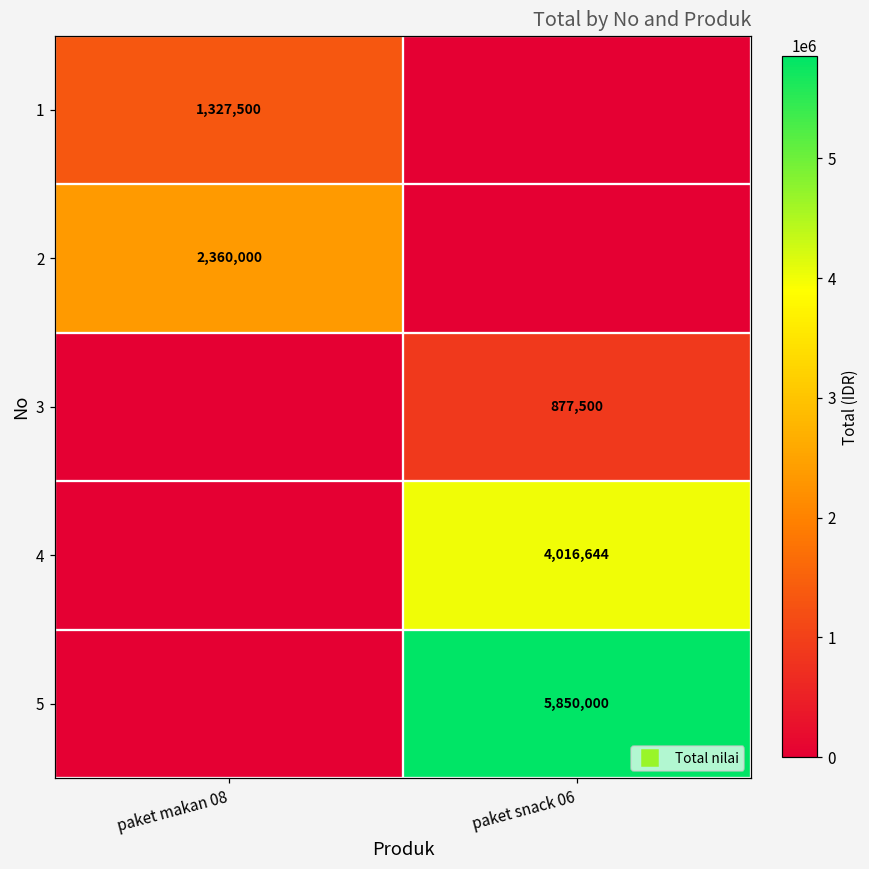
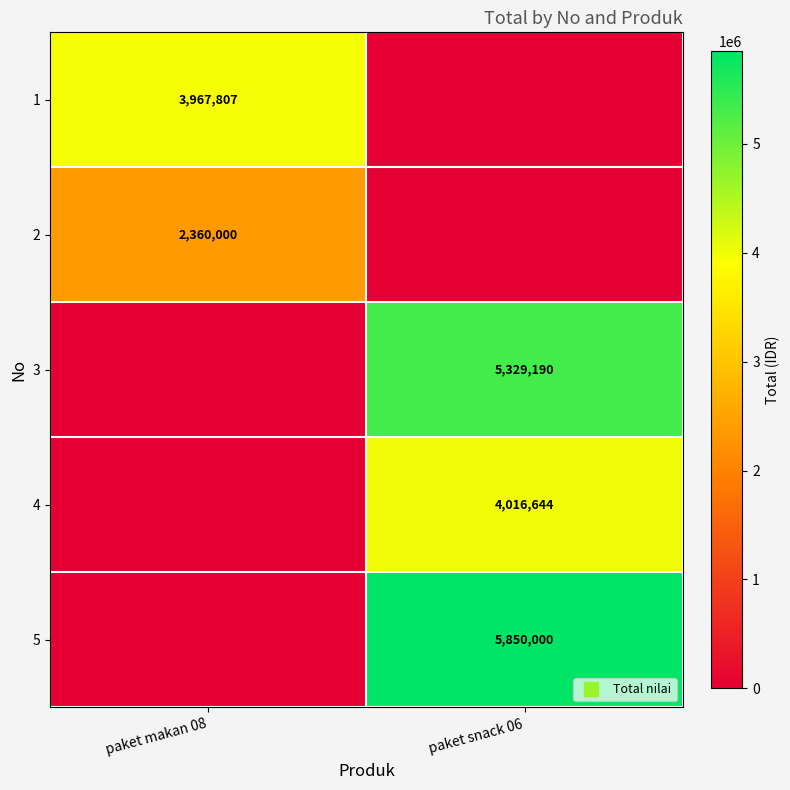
1, paket makan 08: 1,327,500 -> 3,967,807
3, paket snack 06: 877,500 -> 5,329,190
